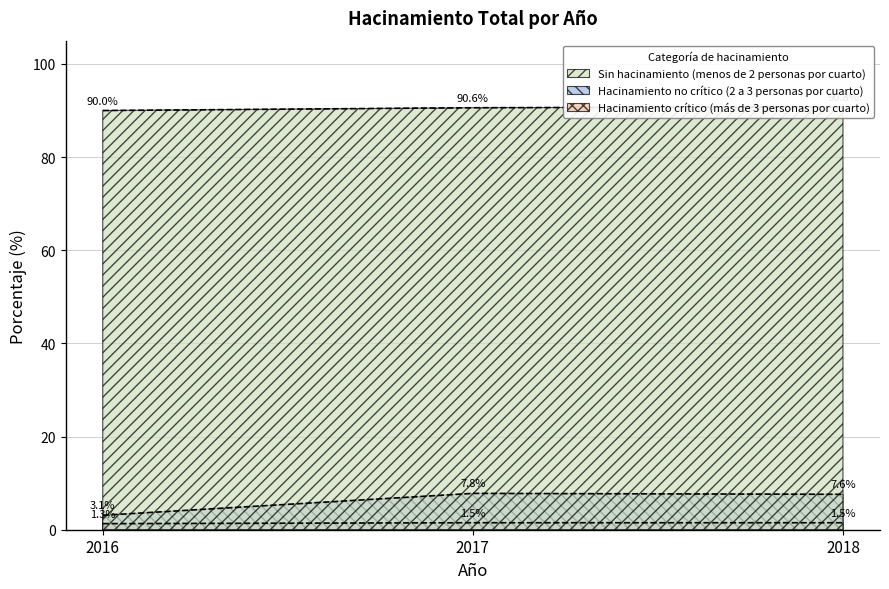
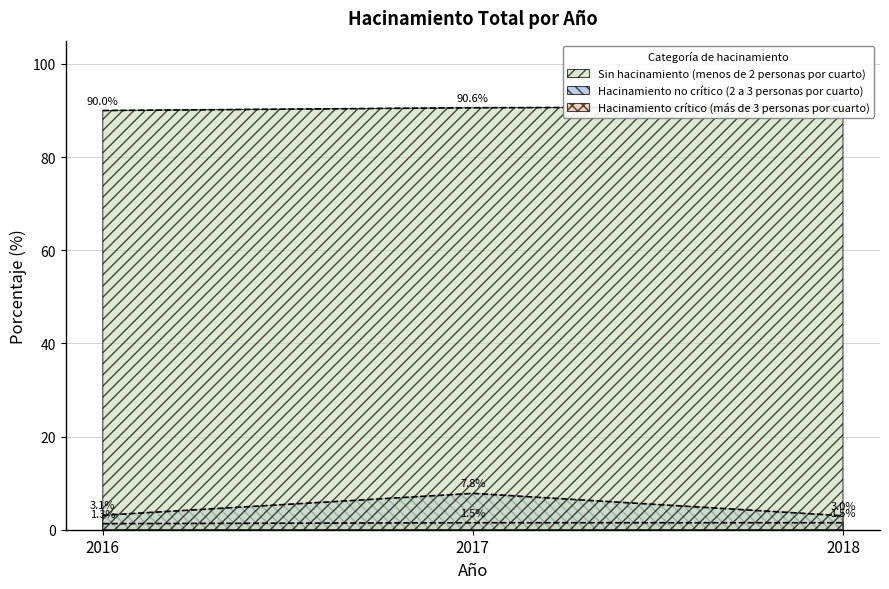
Hacinamiento no crítico (2 a 3 personas por cuarto), 2018: 7.6% -> 3.0%
